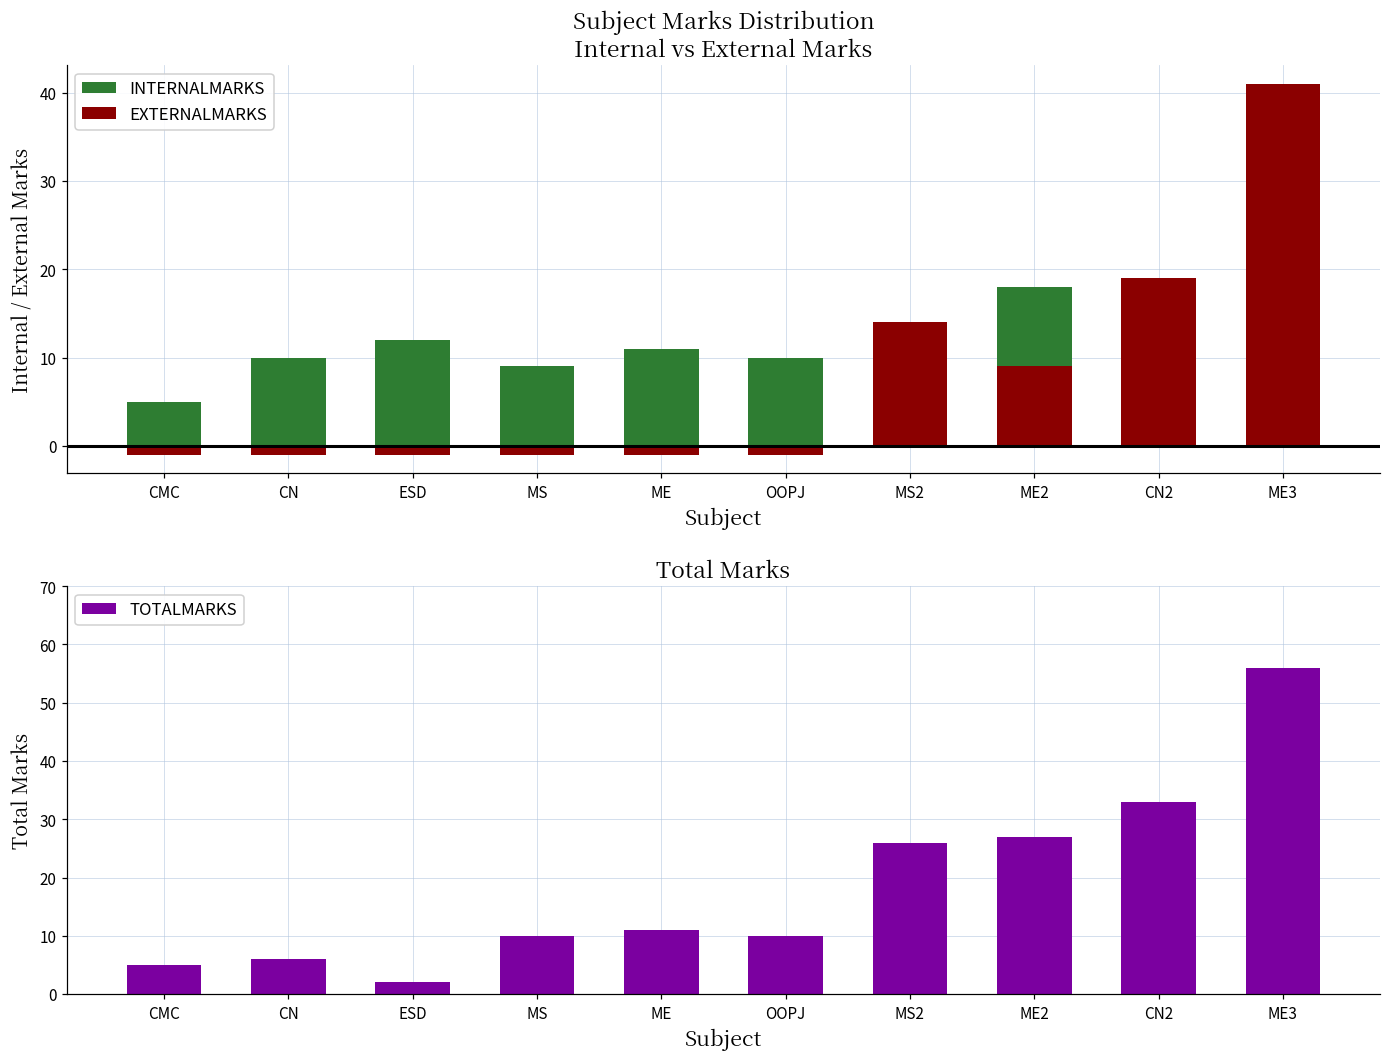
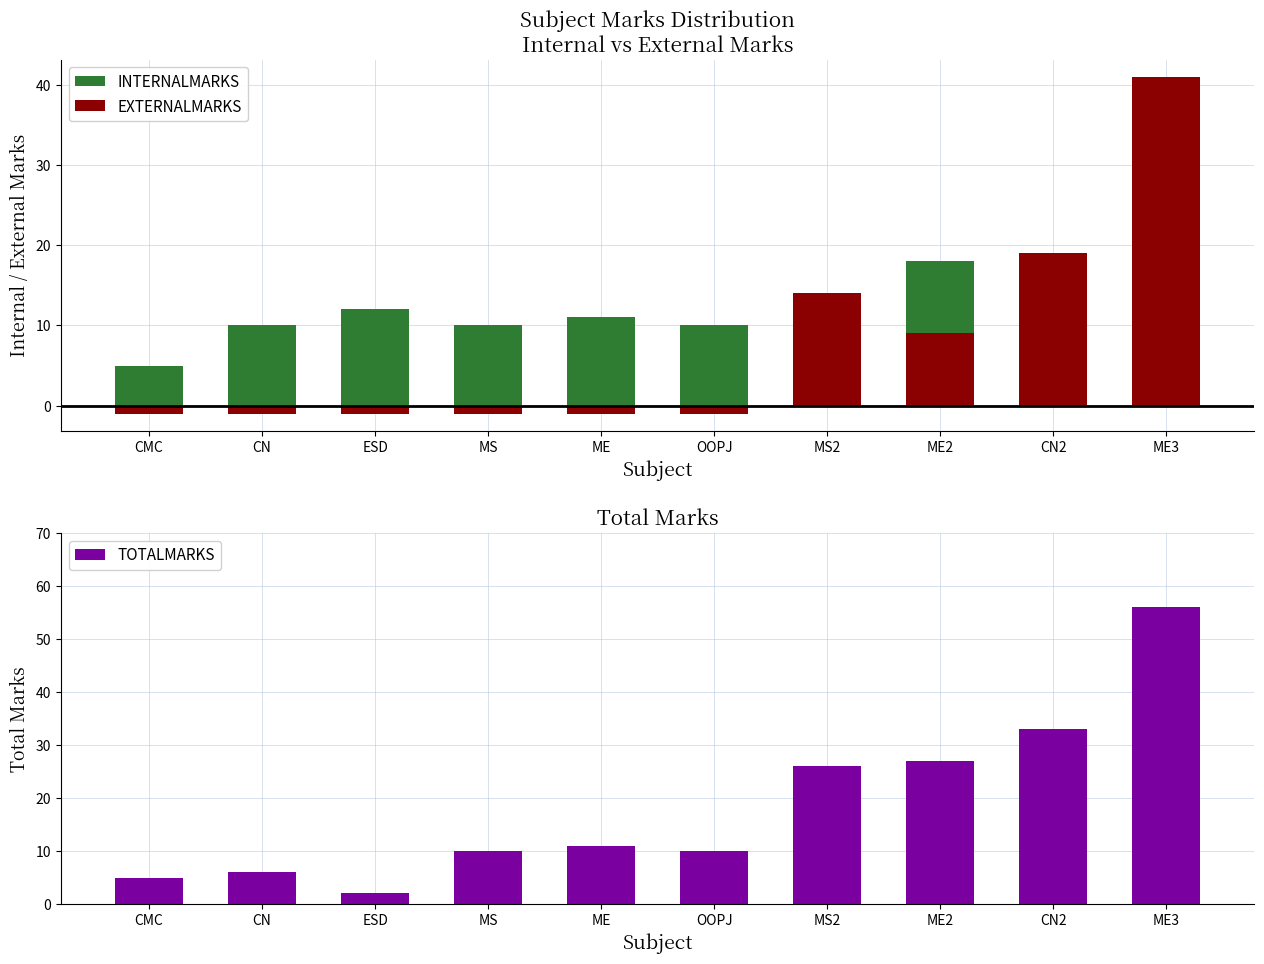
Subject Marks Distribution Internal vs External Marks, INTERNALMARKS, MS: 9 -> 10
